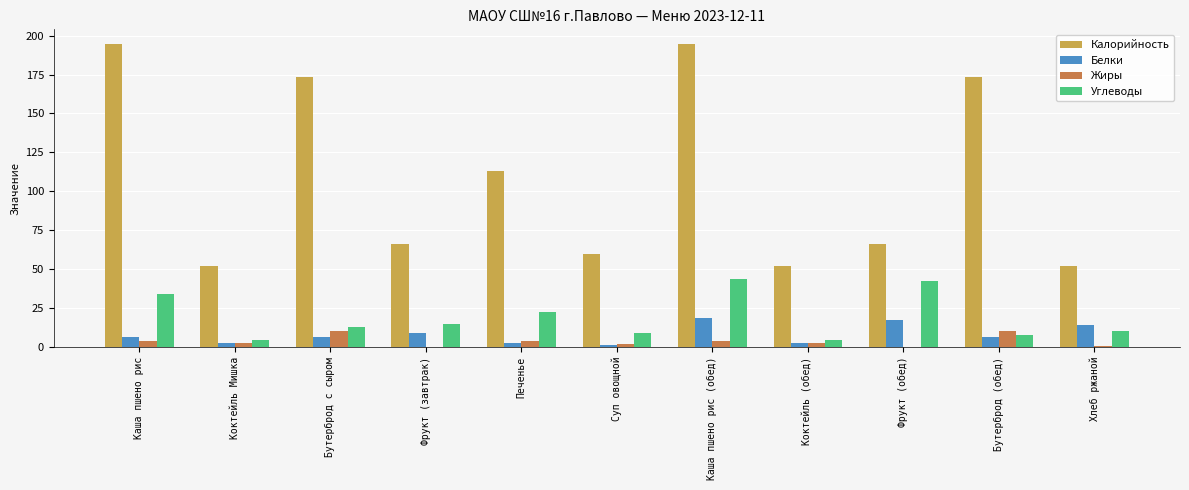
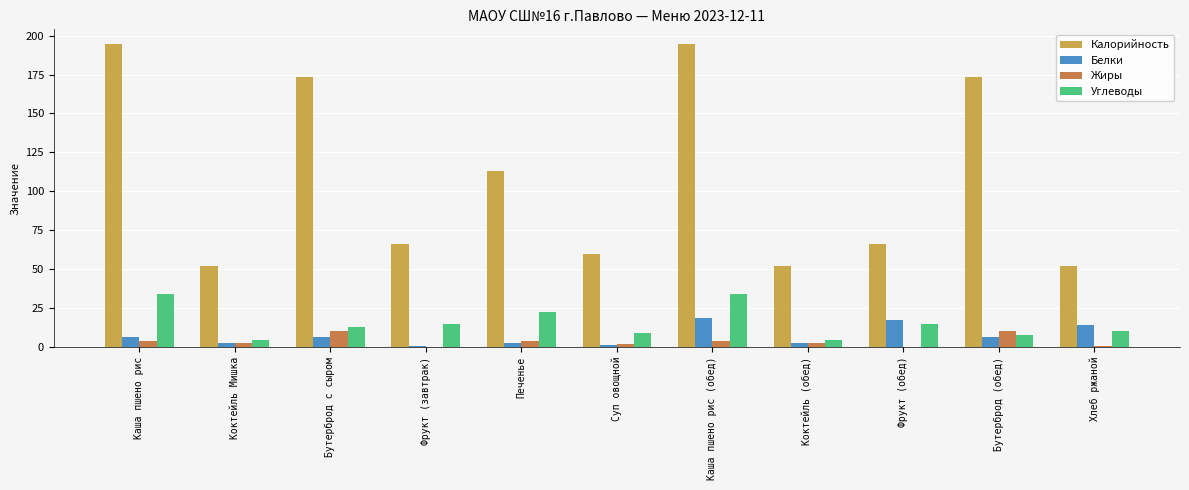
Белки, Фрукт (завтрак): 9 -> 1
Углеводы, Каша пшено рис (обед): 44 -> 34
Углеводы, Фрукт (обед): 42 -> 15
